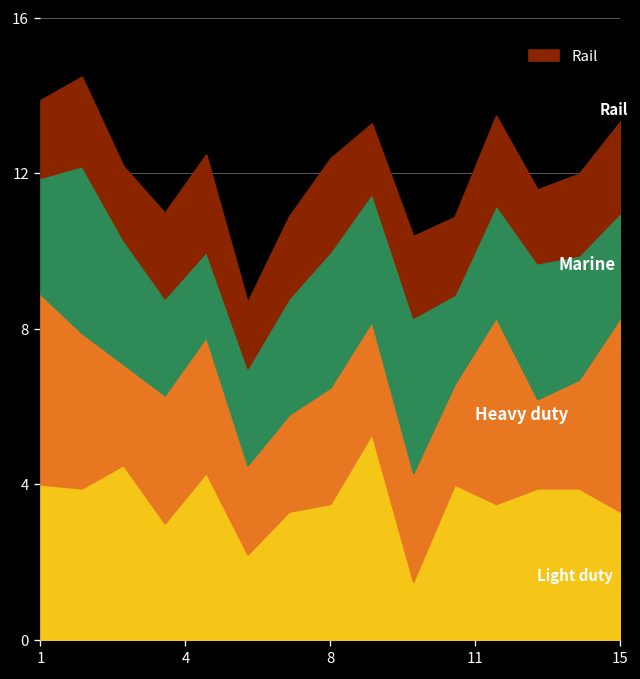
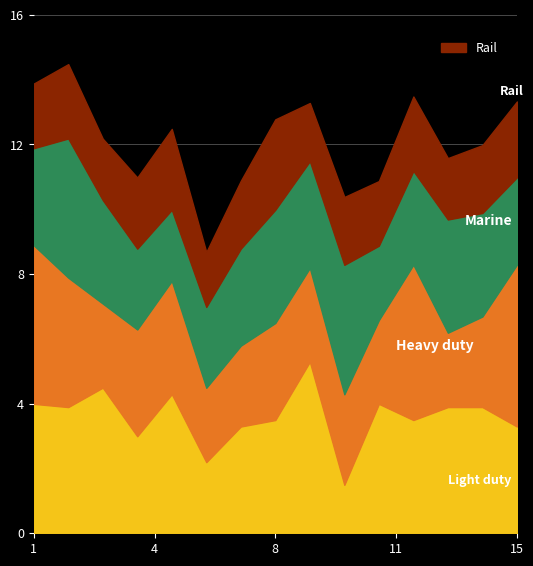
Rail, 8: 2.4 -> 2.8
